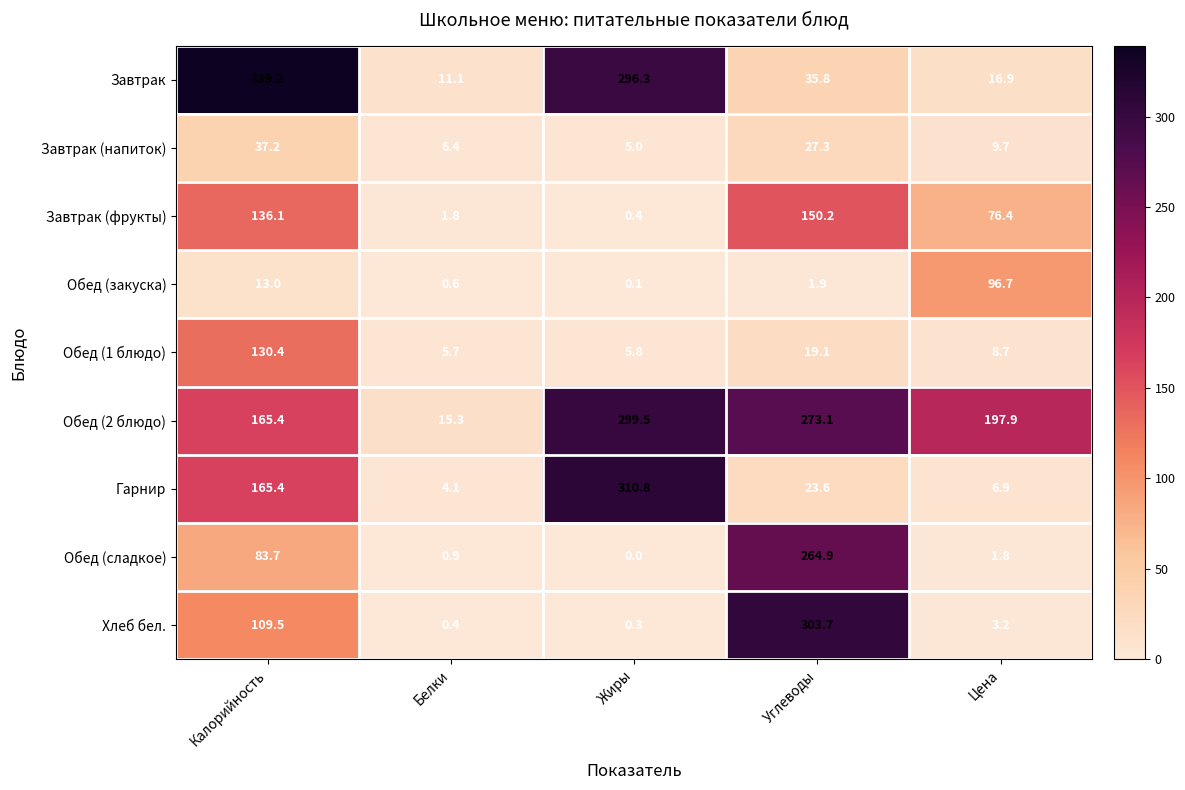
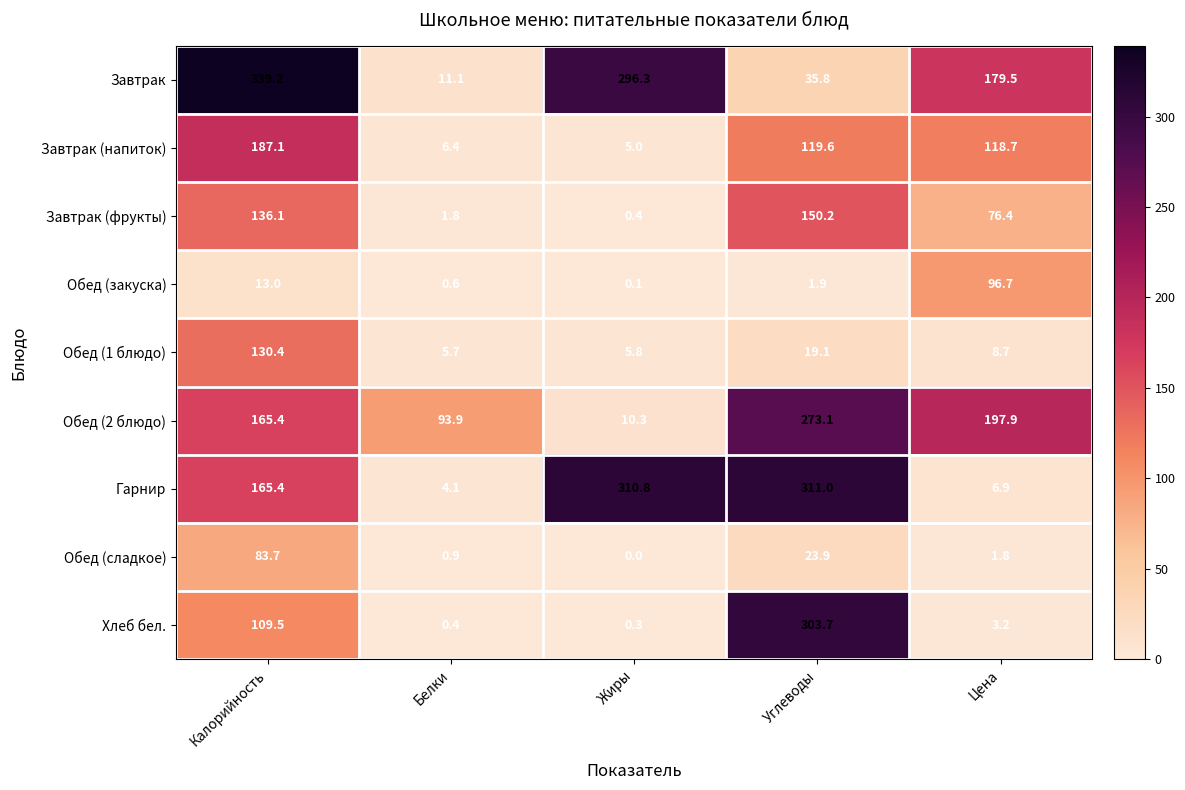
Завтрак, Цена: 16.9 -> 179.5
Завтрак (напиток), Калорийность: 37.2 -> 187.1
Завтрак (напиток), Углеводы: 27.3 -> 119.6
Завтрак (напиток), Цена: 9.7 -> 118.7
Обед (2 блюдо), Белки: 15.3 -> 93.9
Обед (2 блюдо), Жиры: 299.5 -> 10.3
Гарнир, Углеводы: 23.6 -> 311.0
Обед (сладкое), Углеводы: 264.9 -> 23.9
